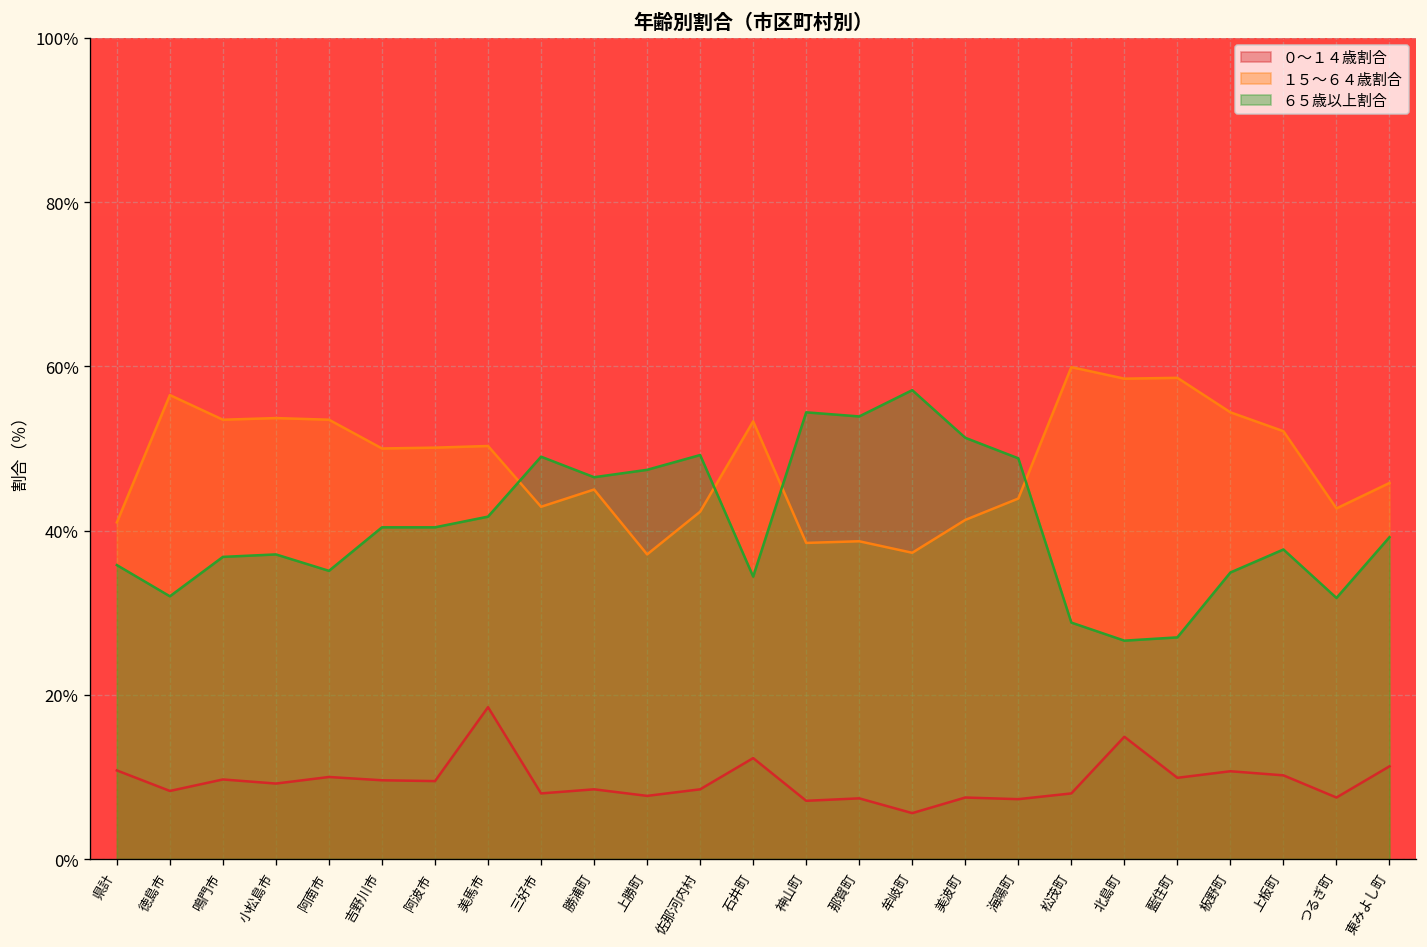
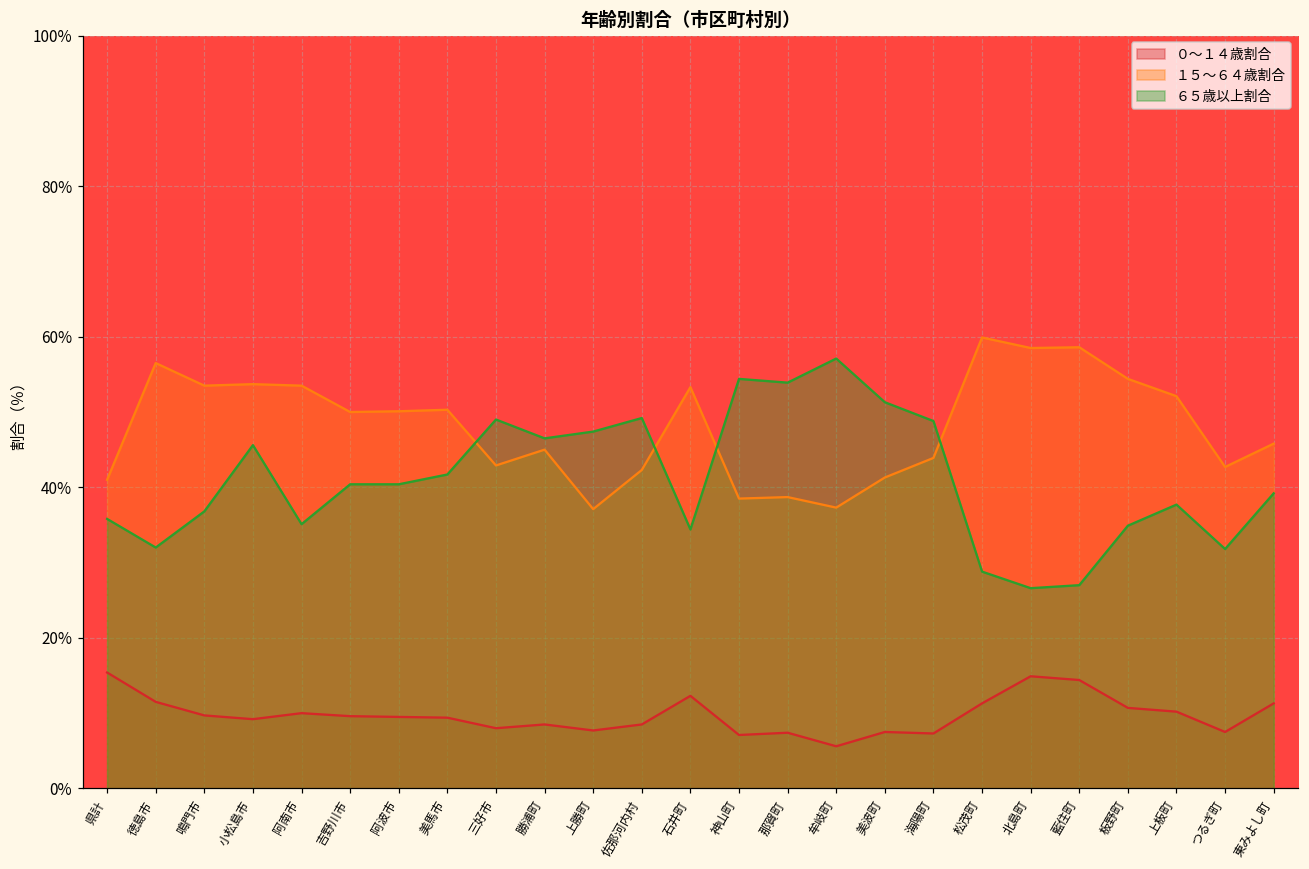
０～１４歳割合, 県計: 11% -> 15%
０～１４歳割合, 徳島市: 8% -> 12%
６５歳以上割合, 小松島市: 37% -> 46%
０～１４歳割合, 美馬市: 19% -> 9%
０～１４歳割合, 松茂町: 8% -> 11%
０～１４歳割合, 藍住町: 10% -> 14%
